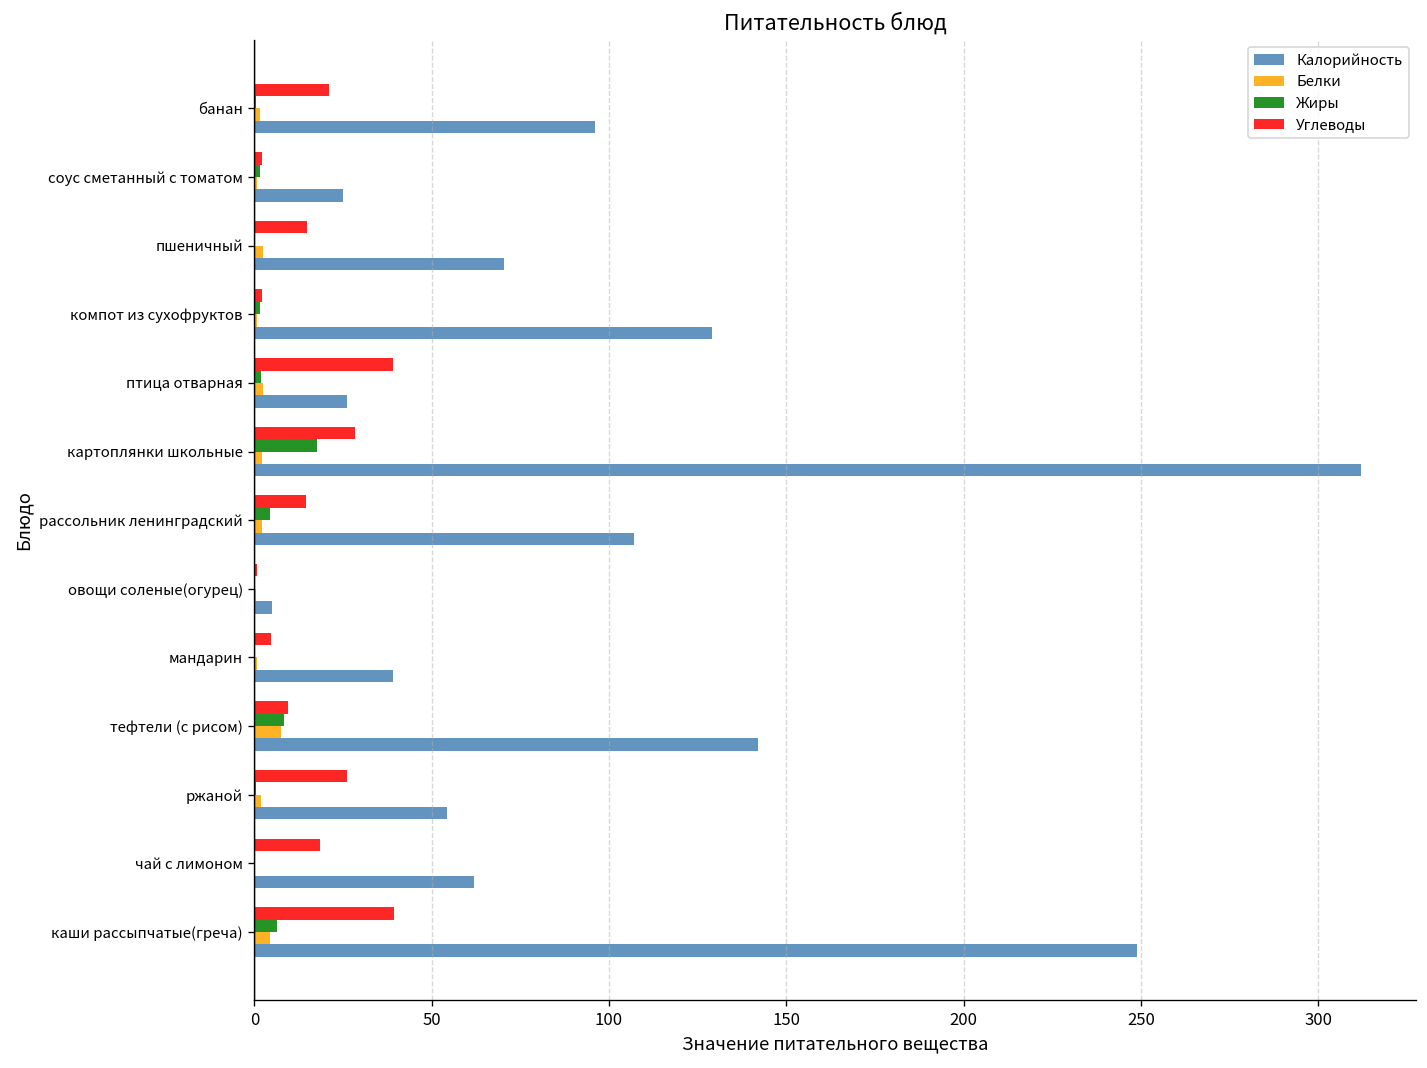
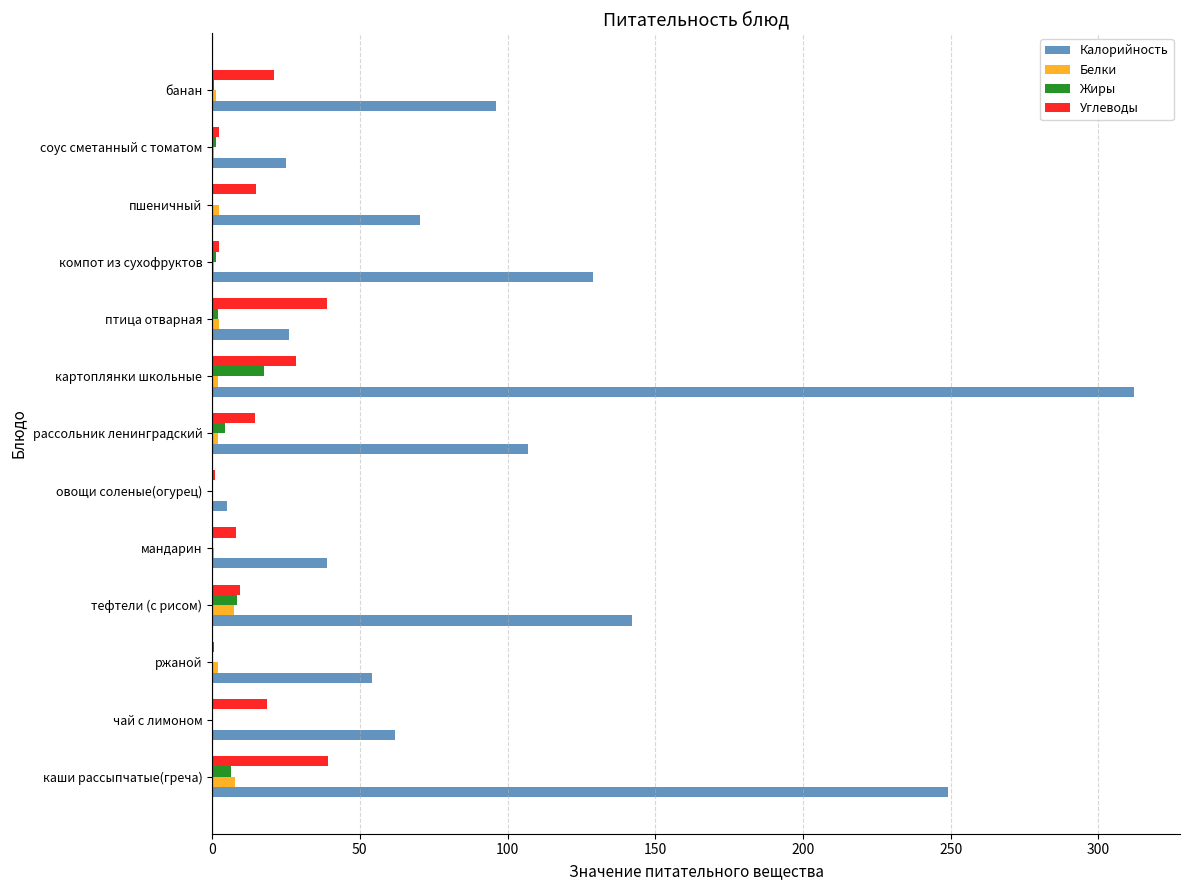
Углеводы, мандарин: 5 -> 8
Углеводы, ржаной: 26 -> 1
Белки, каши рассыпчатые(греча): 5 -> 8
